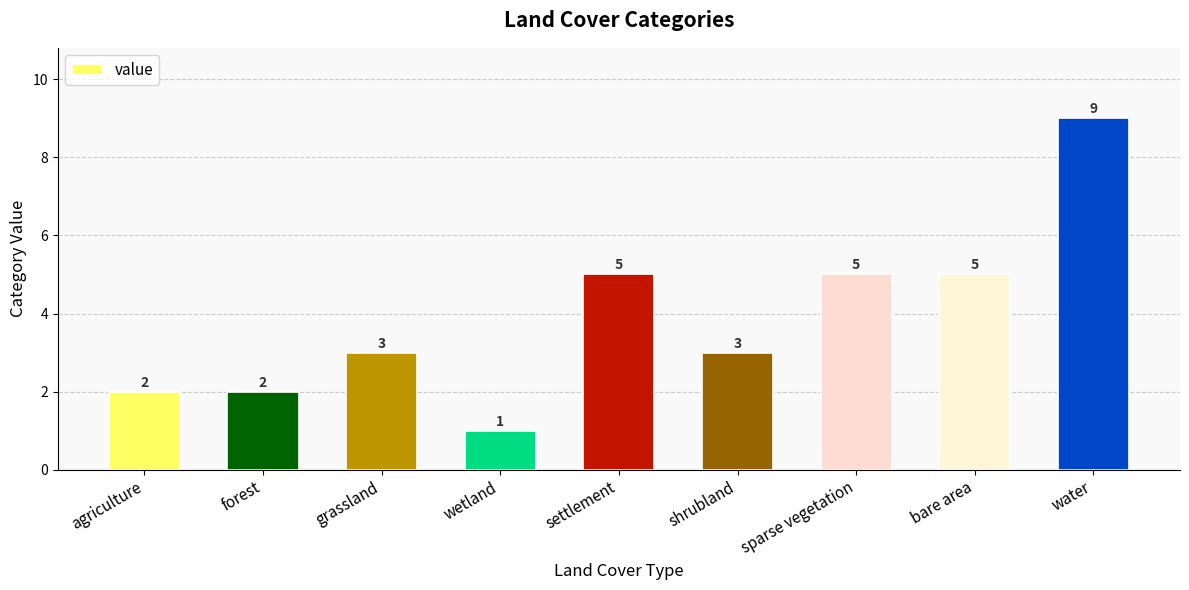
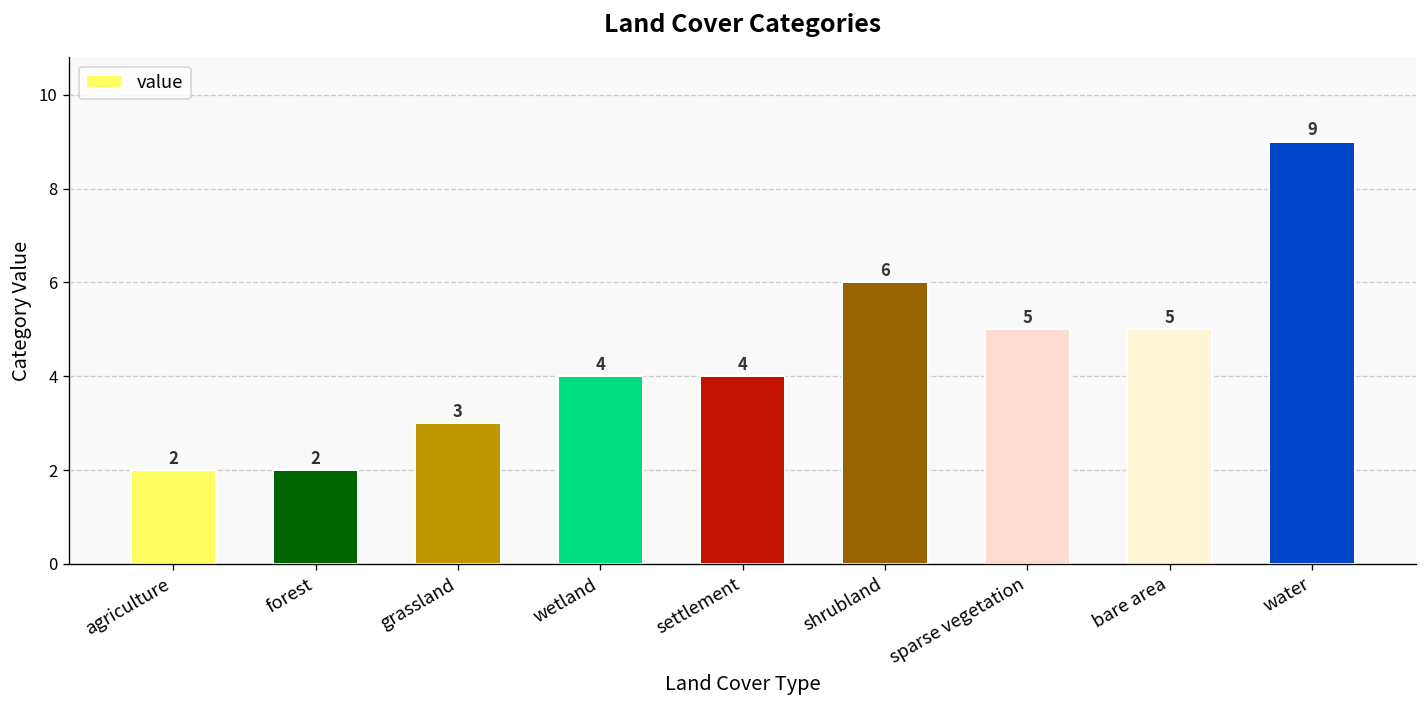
wetland: 1 -> 4
settlement: 5 -> 4
shrubland: 3 -> 6
